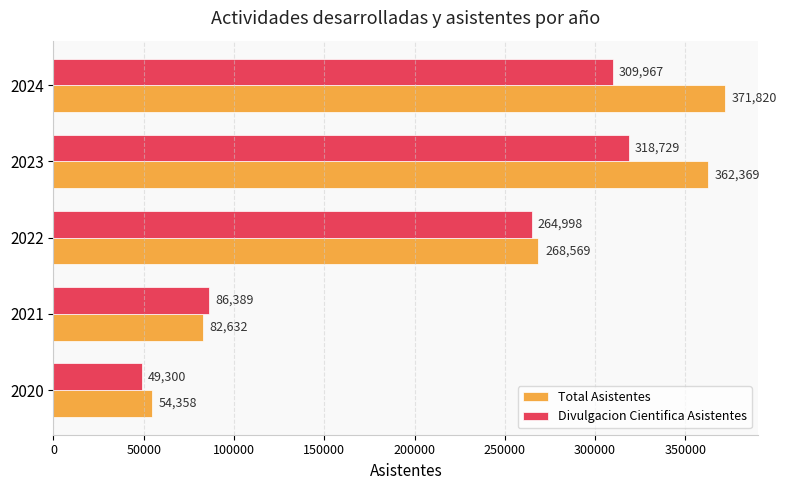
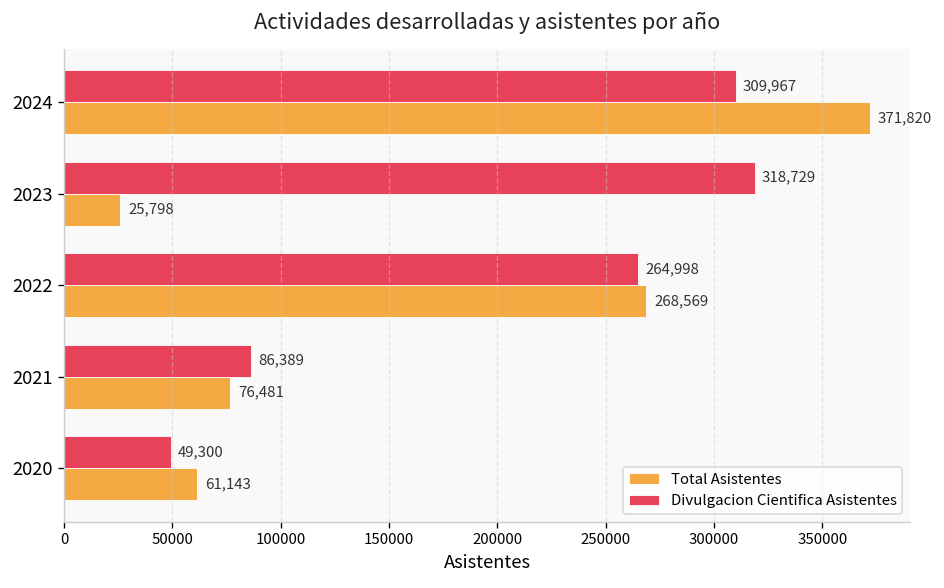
Total Asistentes, 2023: 362,369 -> 25,798
Total Asistentes, 2021: 82,632 -> 76,481
Total Asistentes, 2020: 54,358 -> 61,143
